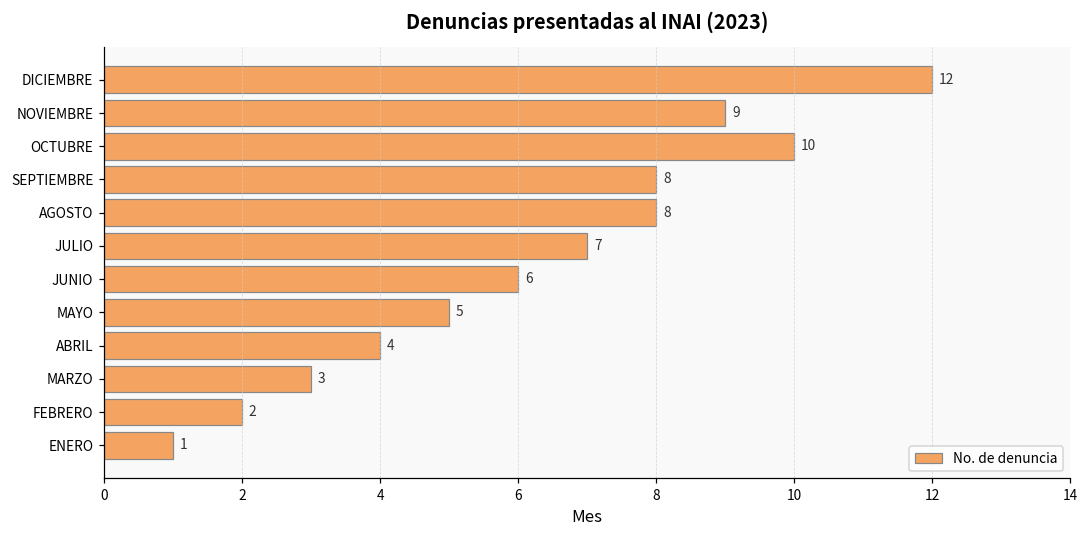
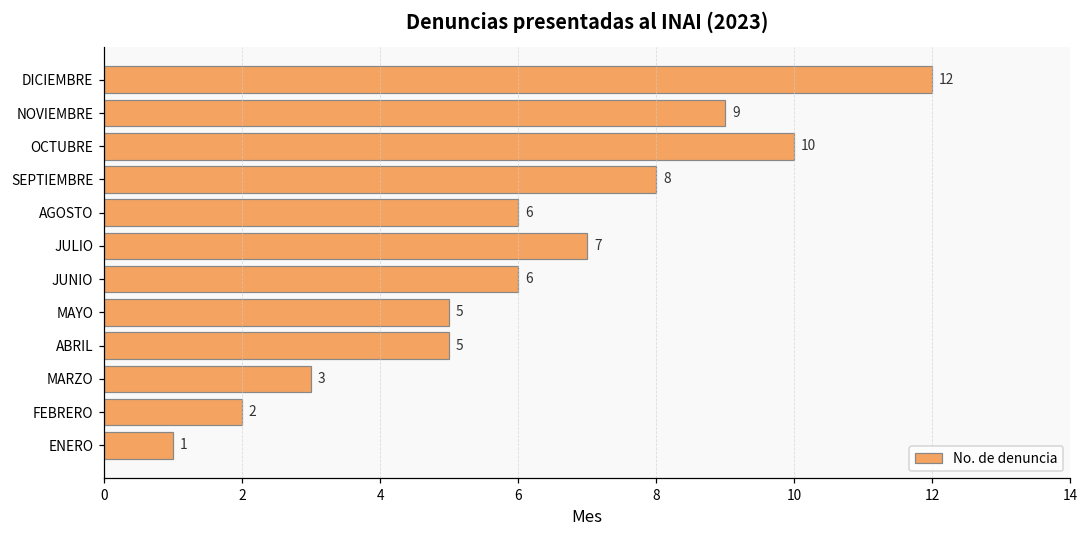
AGOSTO: 8 -> 6
ABRIL: 4 -> 5
